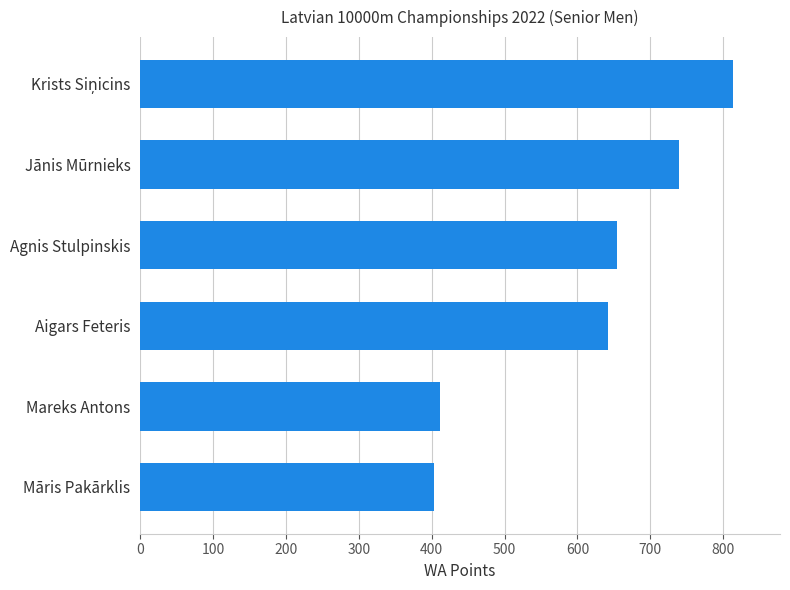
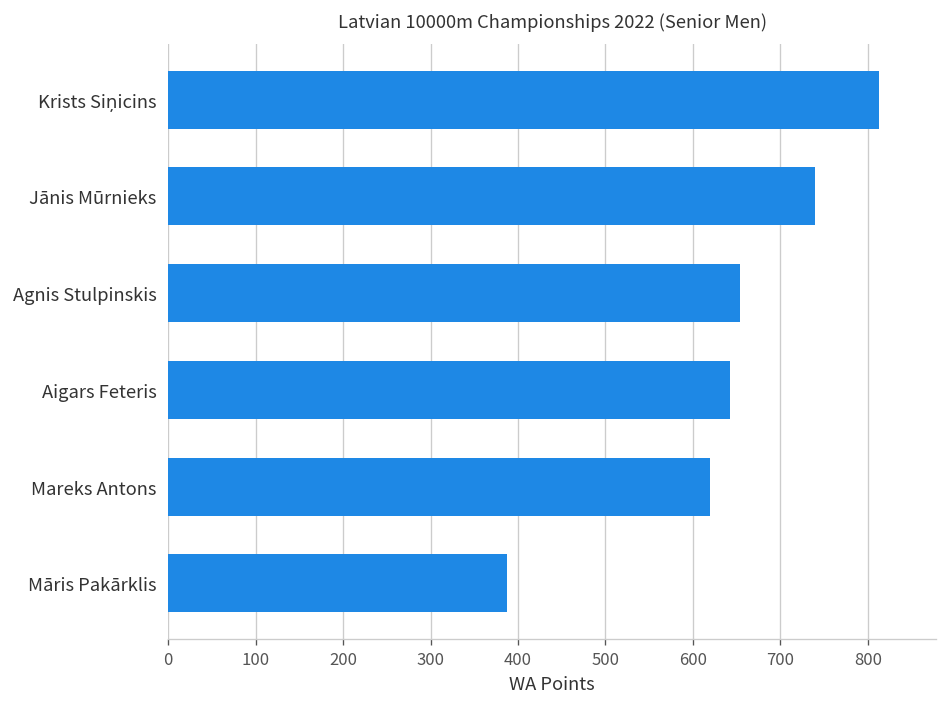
Mareks Antons: 410 -> 620
Māris Pakārklis: 400 -> 390
